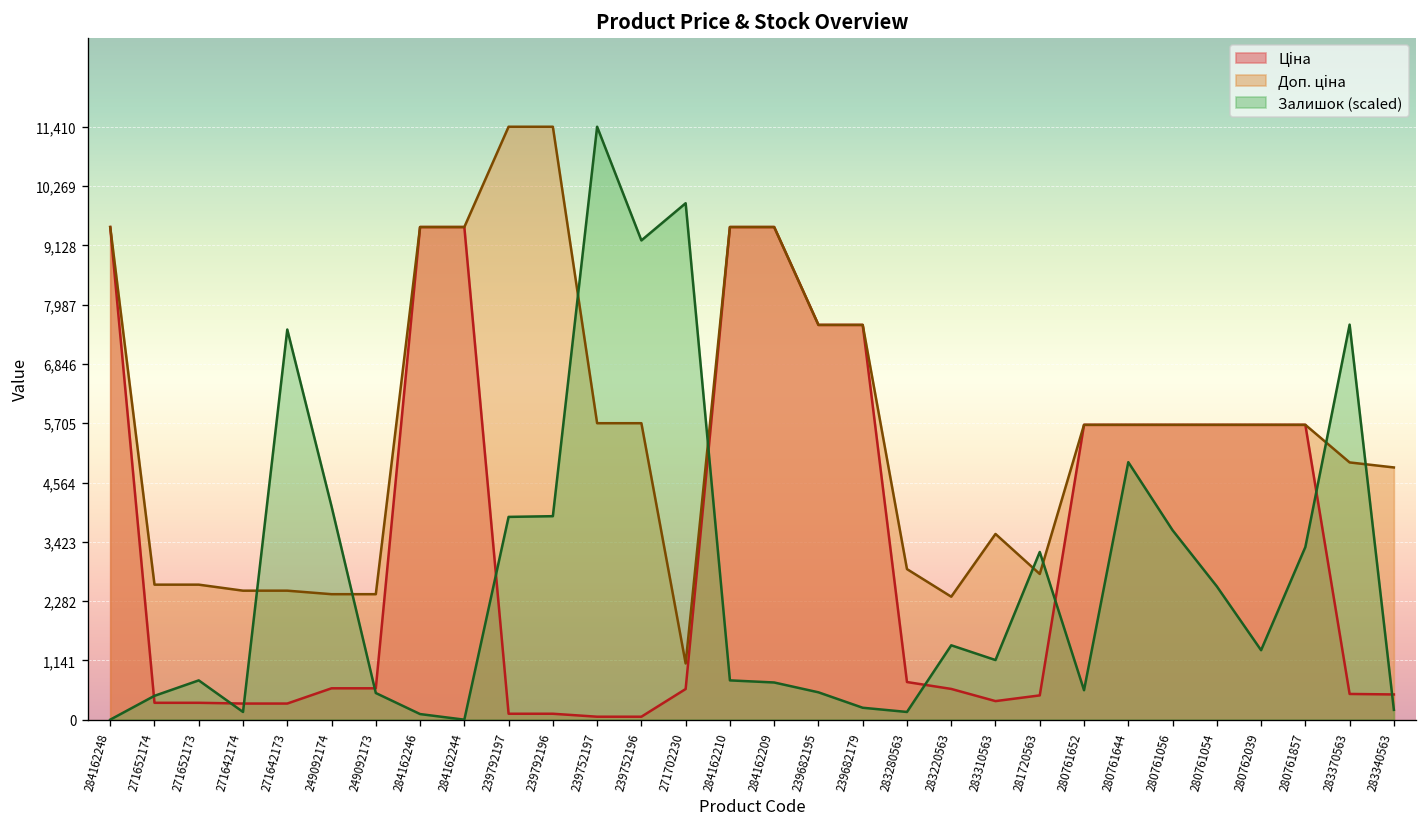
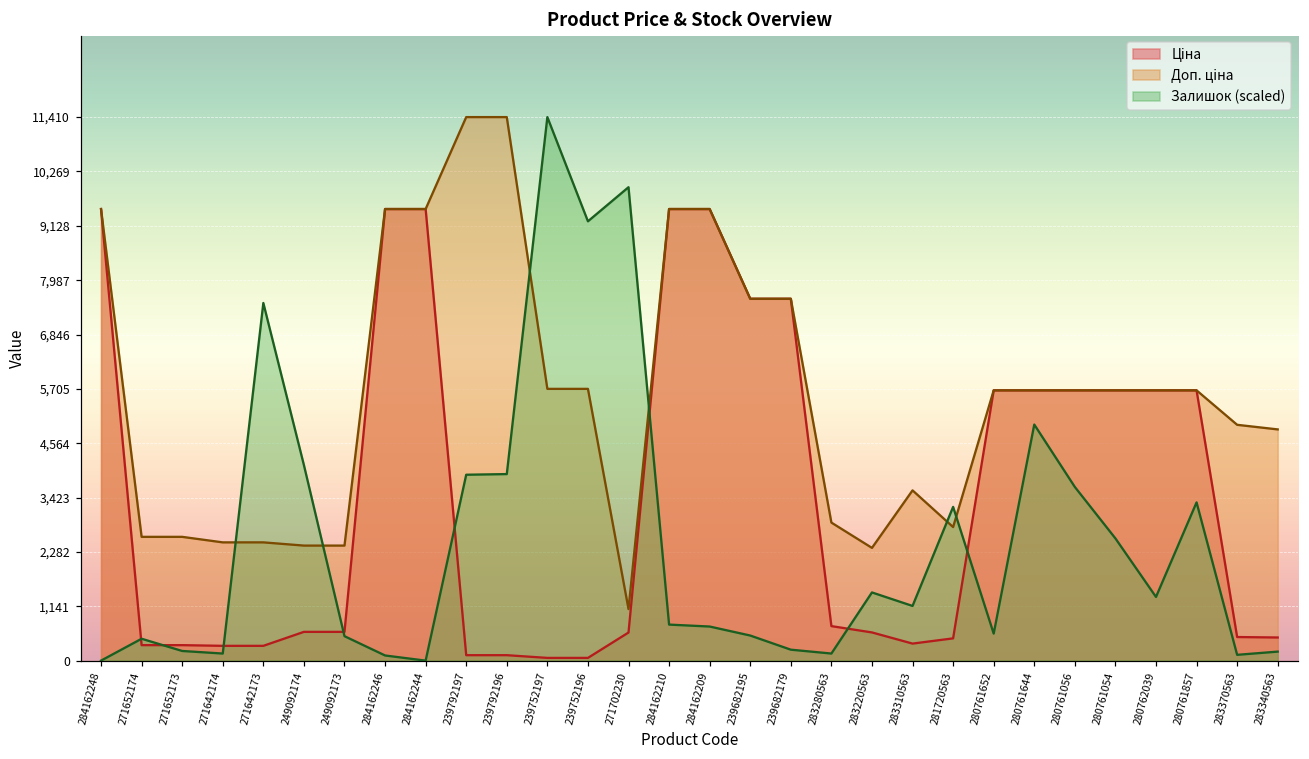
Залишок (scaled), 271652173: 800 -> 200
Залишок (scaled), 283370563: 7,600 -> 100
